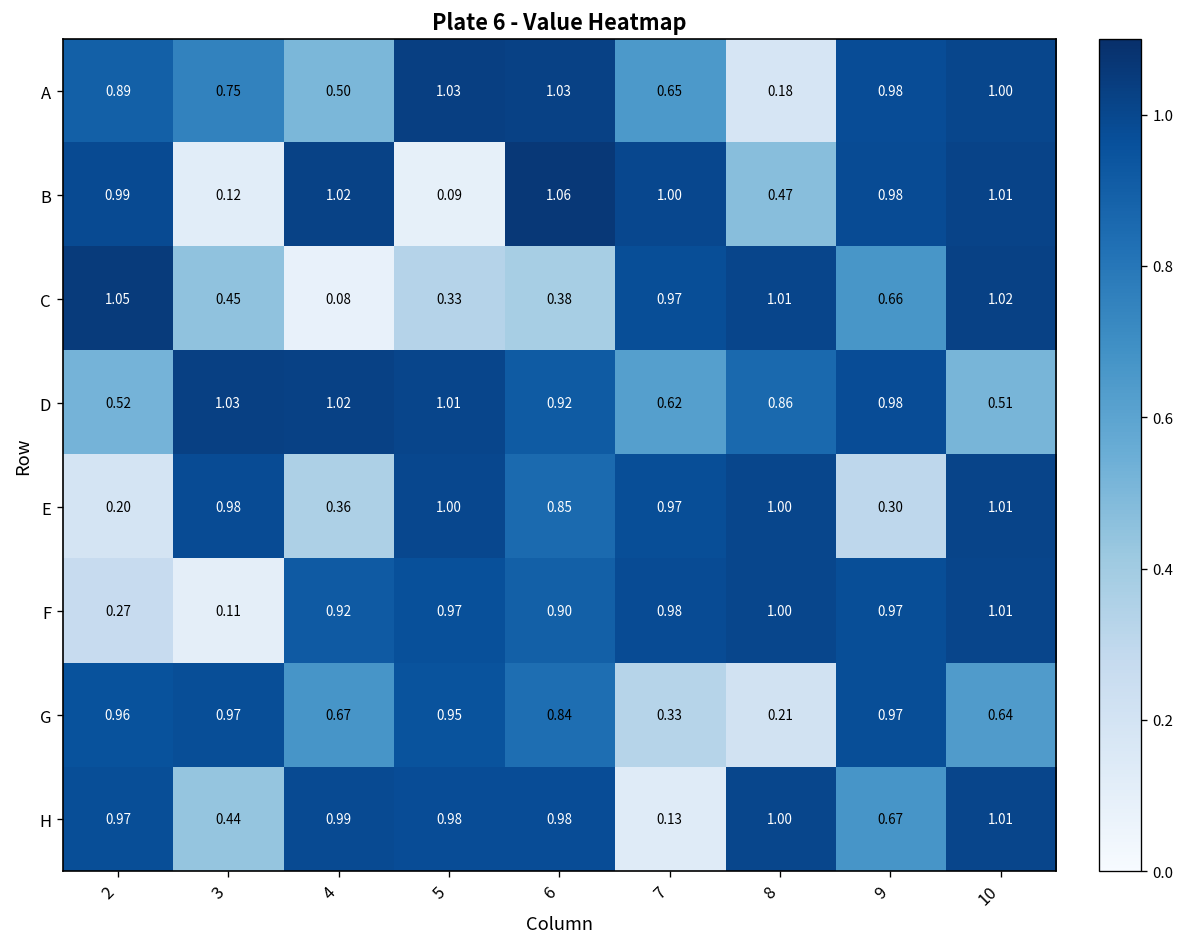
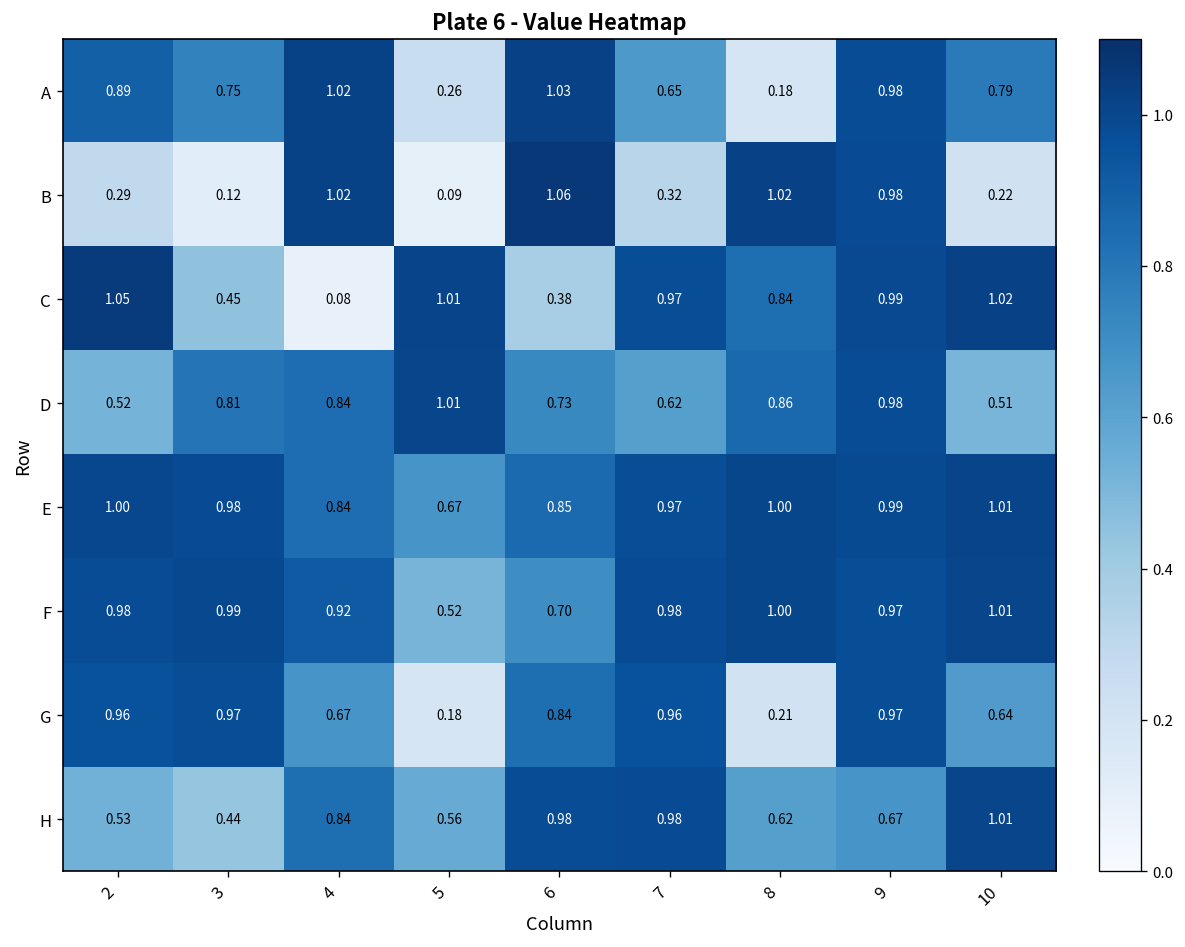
A, 4: 0.50 -> 1.02
A, 5: 1.03 -> 0.26
A, 10: 1.00 -> 0.79
B, 2: 0.99 -> 0.29
B, 7: 1.00 -> 0.32
B, 8: 0.47 -> 1.02
B, 10: 1.01 -> 0.22
C, 5: 0.33 -> 1.01
C, 8: 1.01 -> 0.84
C, 9: 0.66 -> 0.99
D, 3: 1.03 -> 0.81
D, 4: 1.02 -> 0.84
D, 6: 0.92 -> 0.73
E, 2: 0.20 -> 1.00
E, 4: 0.36 -> 0.84
E, 5: 1.00 -> 0.67
E, 9: 0.30 -> 0.99
F, 2: 0.27 -> 0.98
F, 3: 0.11 -> 0.99
F, 5: 0.97 -> 0.52
F, 6: 0.90 -> 0.70
G, 5: 0.95 -> 0.18
G, 7: 0.33 -> 0.96
H, 2: 0.97 -> 0.53
H, 4: 0.99 -> 0.84
H, 5: 0.98 -> 0.56
H, 7: 0.13 -> 0.98
H, 8: 1.00 -> 0.62
